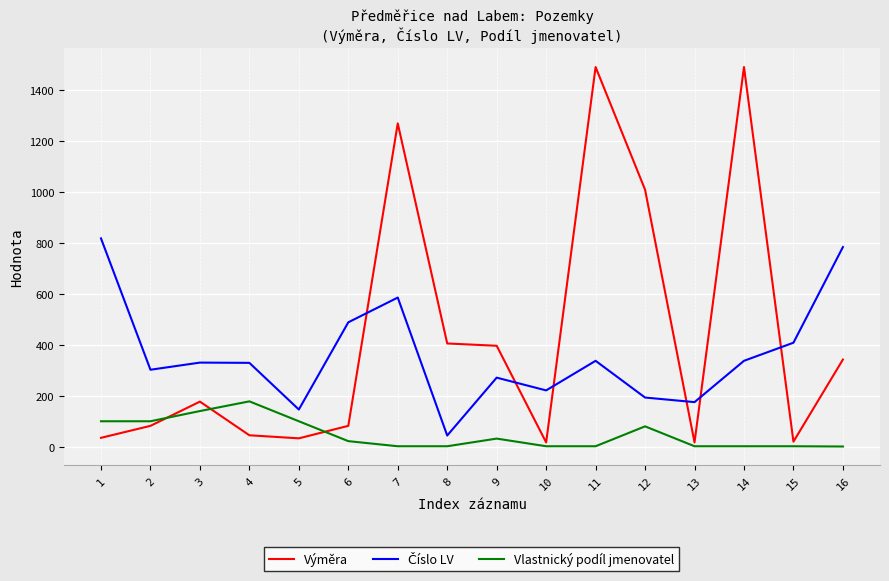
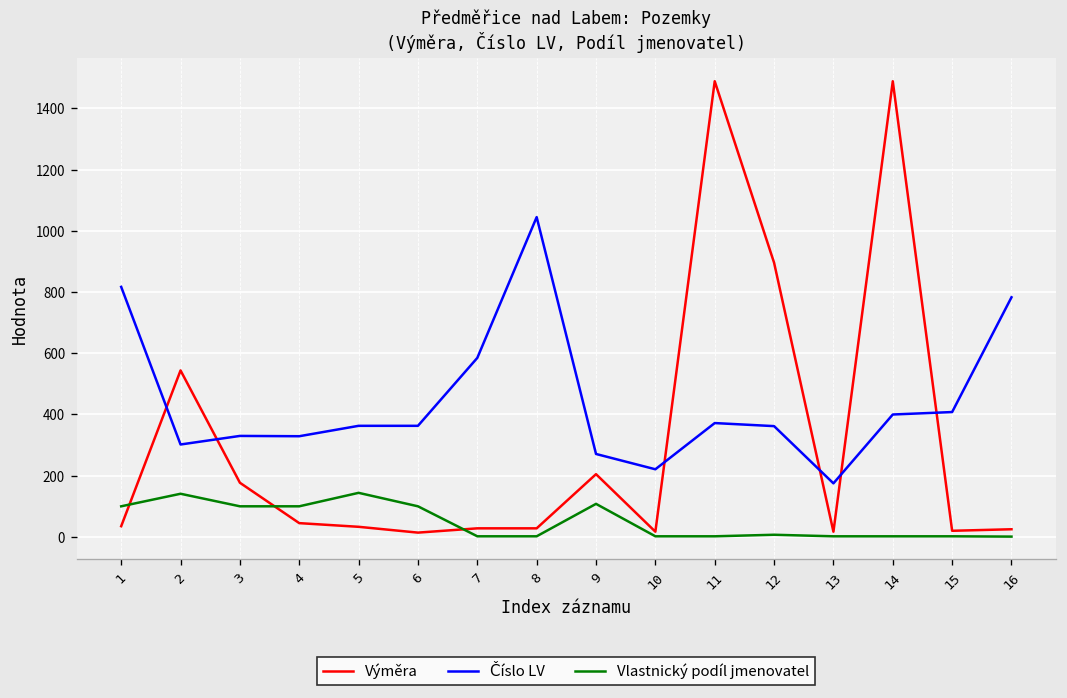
Výměra, 2: 80 -> 540
Vlastnický podíl jmenovatel, 2: 100 -> 140
Vlastnický podíl jmenovatel, 3: 140 -> 100
Vlastnický podíl jmenovatel, 4: 180 -> 100
Číslo LV, 5: 150 -> 360
Vlastnický podíl jmenovatel, 5: 100 -> 140
Výměra, 6: 80 -> 10
Číslo LV, 6: 490 -> 360
Vlastnický podíl jmenovatel, 6: 20 -> 100
Výměra, 7: 1270 -> 30
Výměra, 8: 410 -> 30
Číslo LV, 8: 40 -> 1050
Výměra, 9: 400 -> 210
Vlastnický podíl jmenovatel, 9: 30 -> 110
Číslo LV, 11: 340 -> 370
Výměra, 12: 1010 -> 900
Číslo LV, 12: 190 -> 360
Vlastnický podíl jmenovatel, 12: 80 -> 10
Číslo LV, 14: 340 -> 400
Výměra, 16: 340 -> 30
